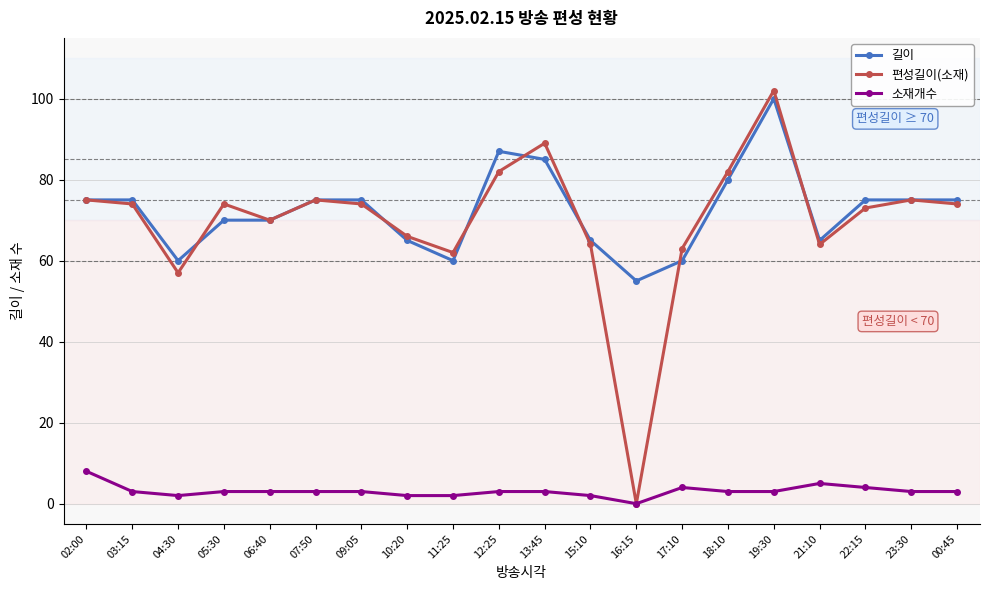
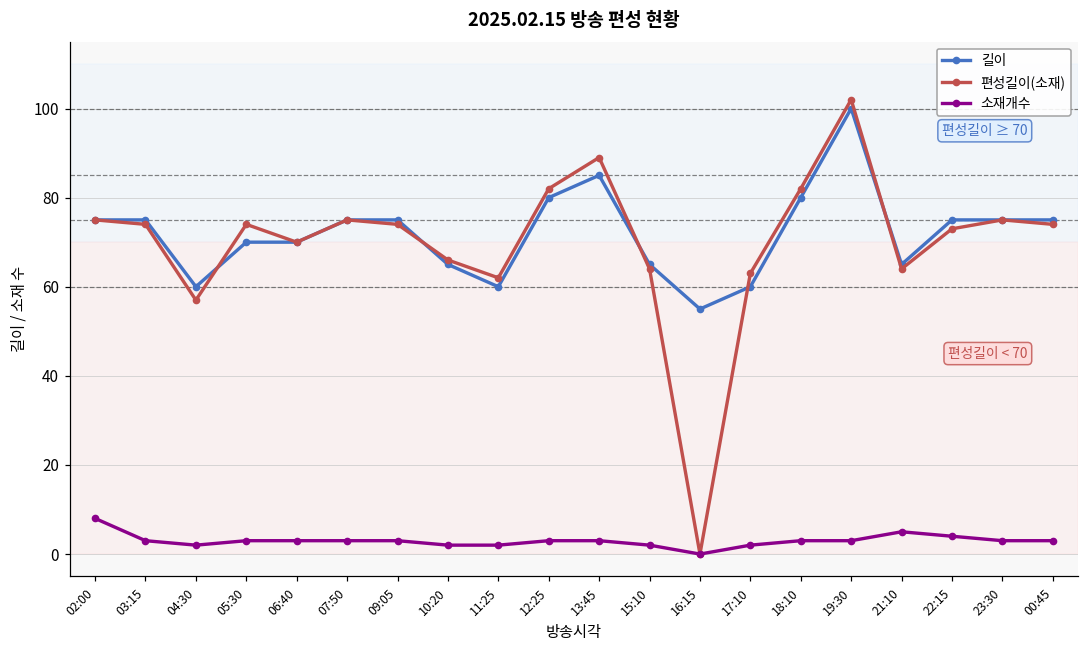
길이, 12:25: 87 -> 80
소재개수, 17:10: 4 -> 2
